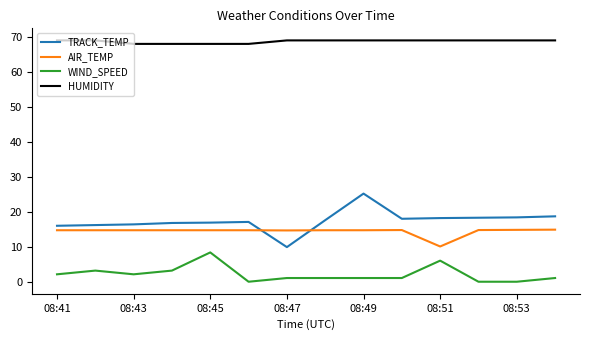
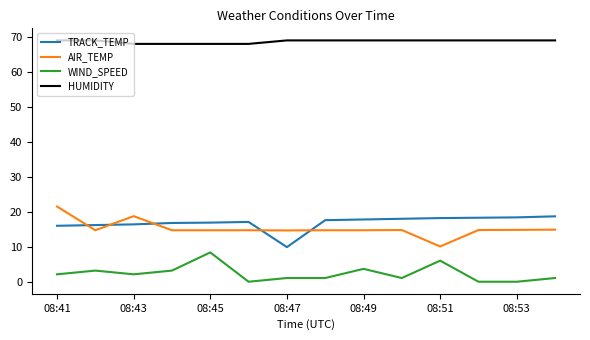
AIR_TEMP, 08:41: 15 -> 22
AIR_TEMP, 08:43: 15 -> 19
TRACK_TEMP, 08:49: 25 -> 18
WIND_SPEED, 08:49: 1 -> 4
